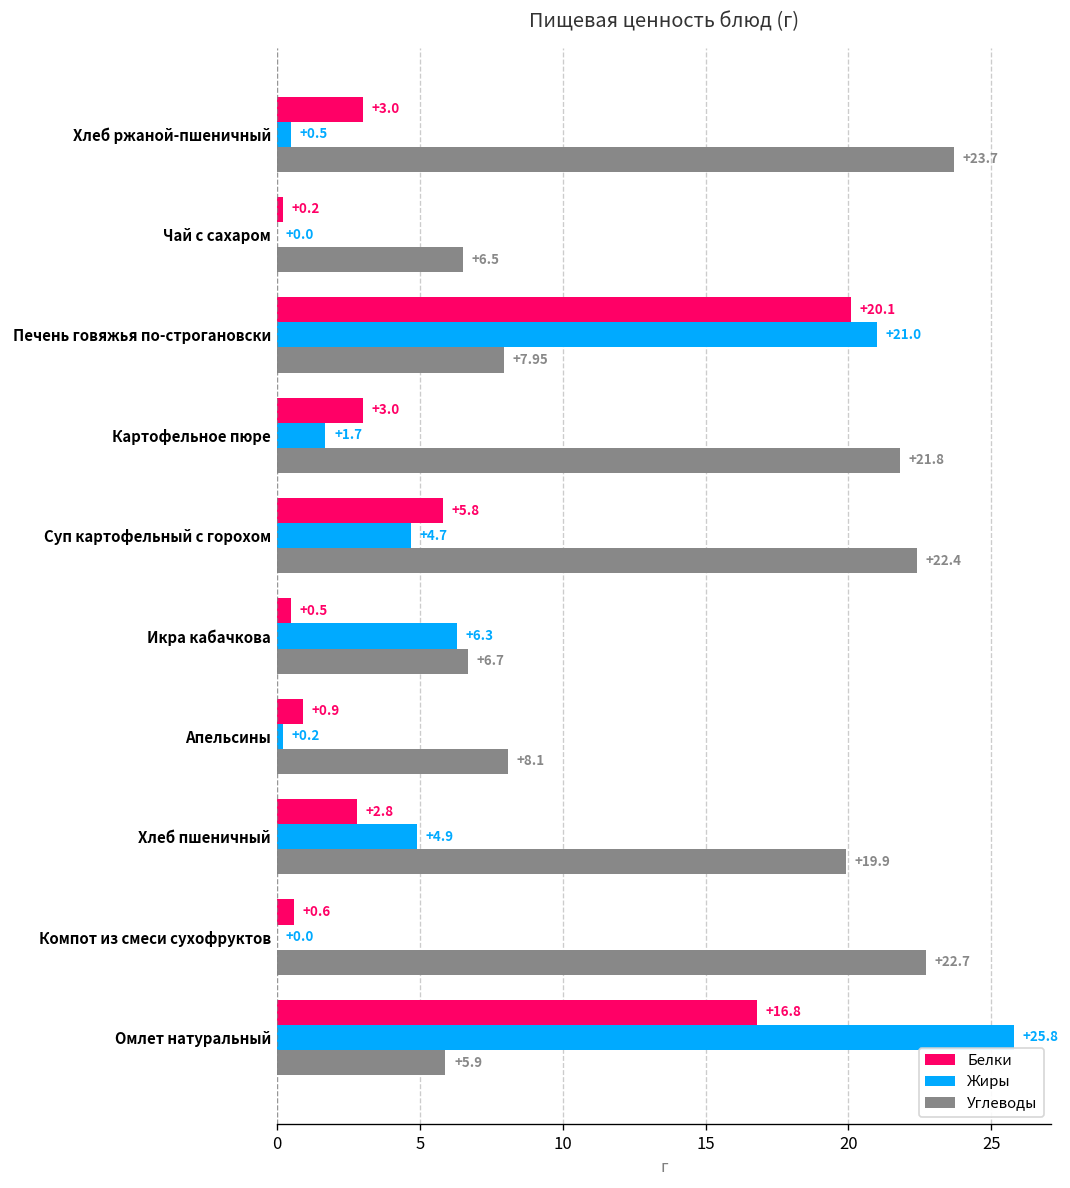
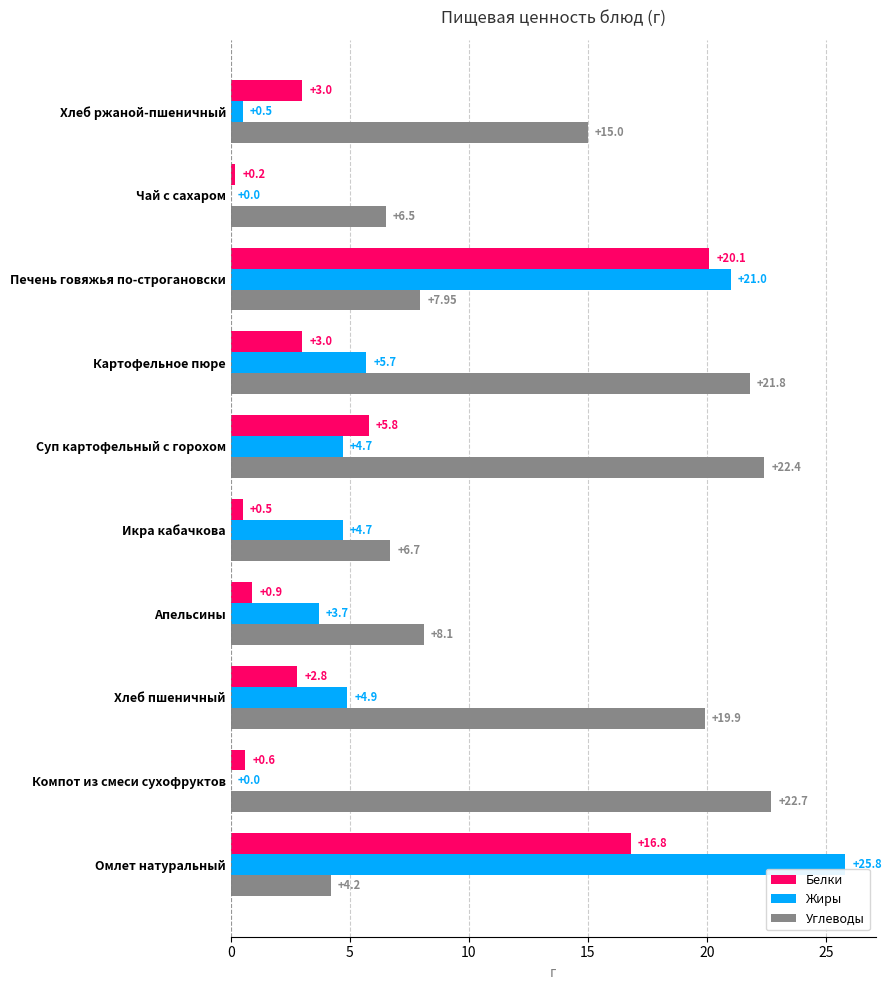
Углеводы, Хлеб ржаной-пшеничный: +23.7 -> +15.0
Жиры, Картофельное пюре: +1.7 -> +5.7
Жиры, Икра кабачкова: +6.3 -> +4.7
Жиры, Апельсины: +0.2 -> +3.7
Углеводы, Омлет натуральный: +5.9 -> +4.2
